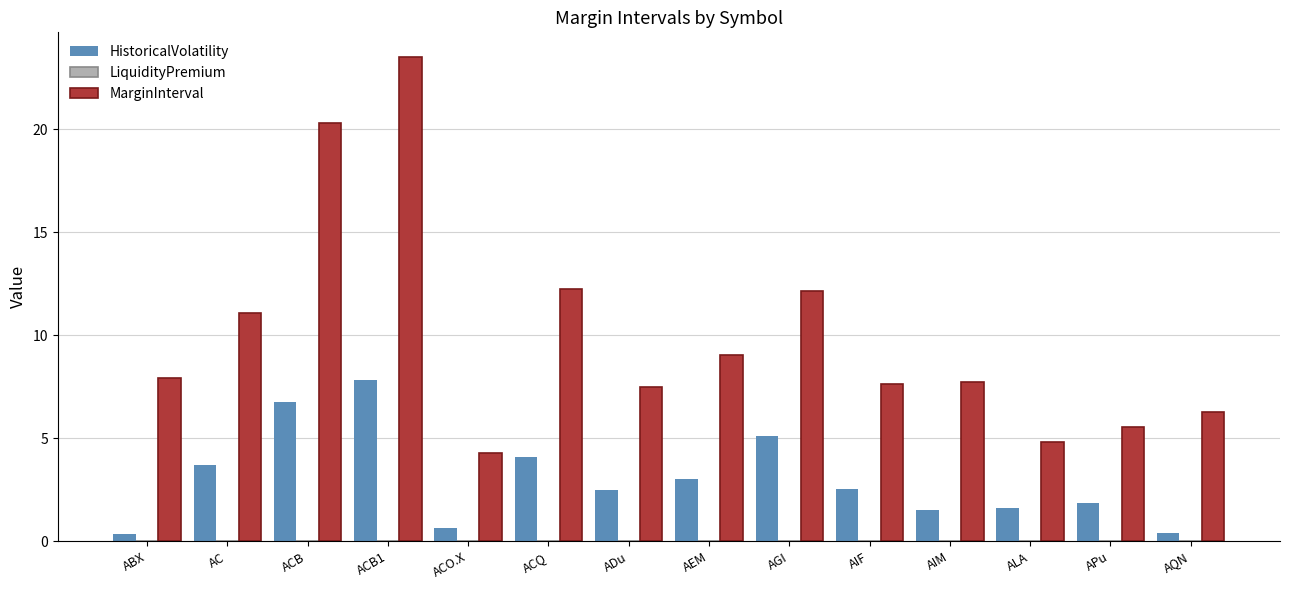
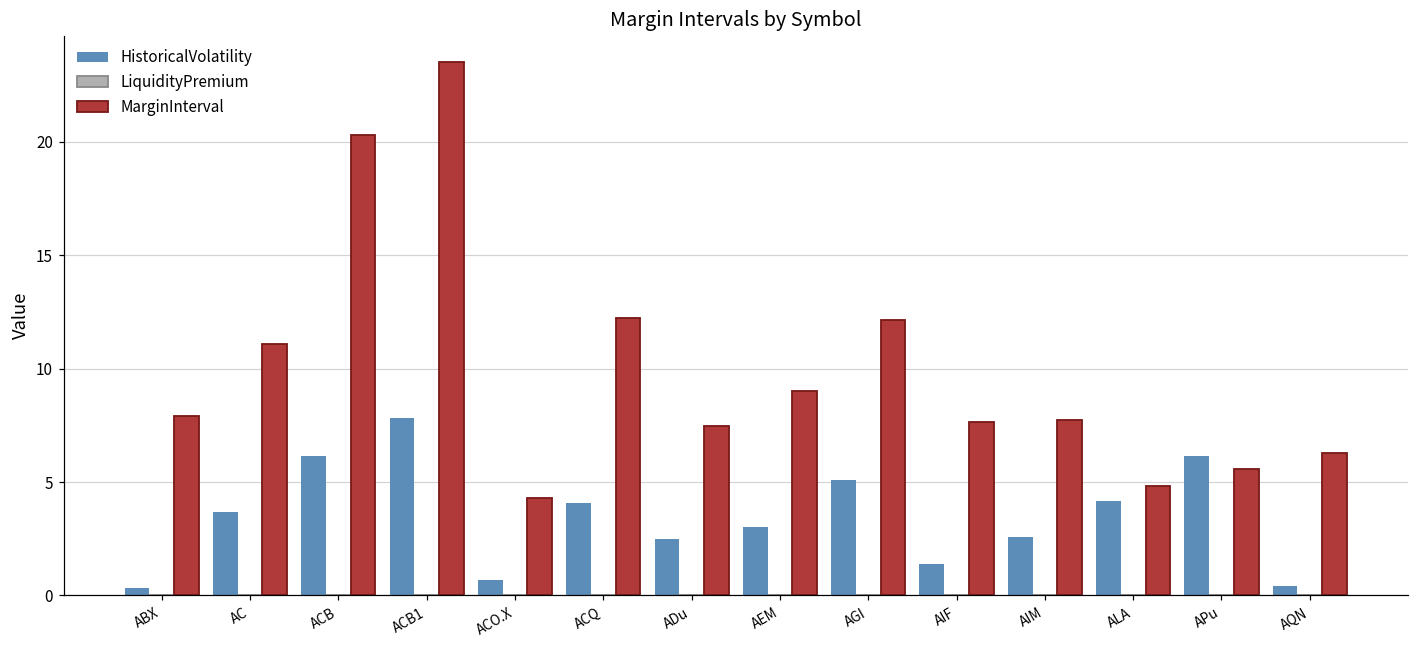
HistoricalVolatility, ACB: 6.8 -> 6.2
HistoricalVolatility, AIF: 2.5 -> 1.4
HistoricalVolatility, AIM: 1.5 -> 2.6
HistoricalVolatility, ALA: 1.6 -> 4.2
HistoricalVolatility, APu: 1.9 -> 6.1
